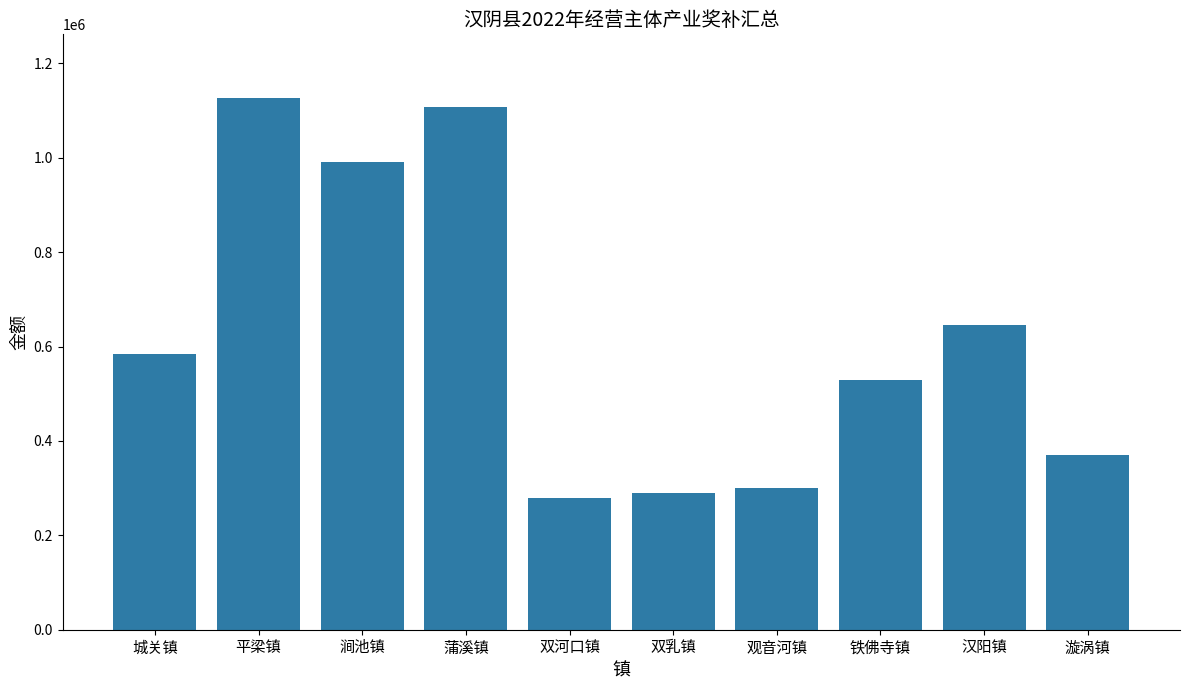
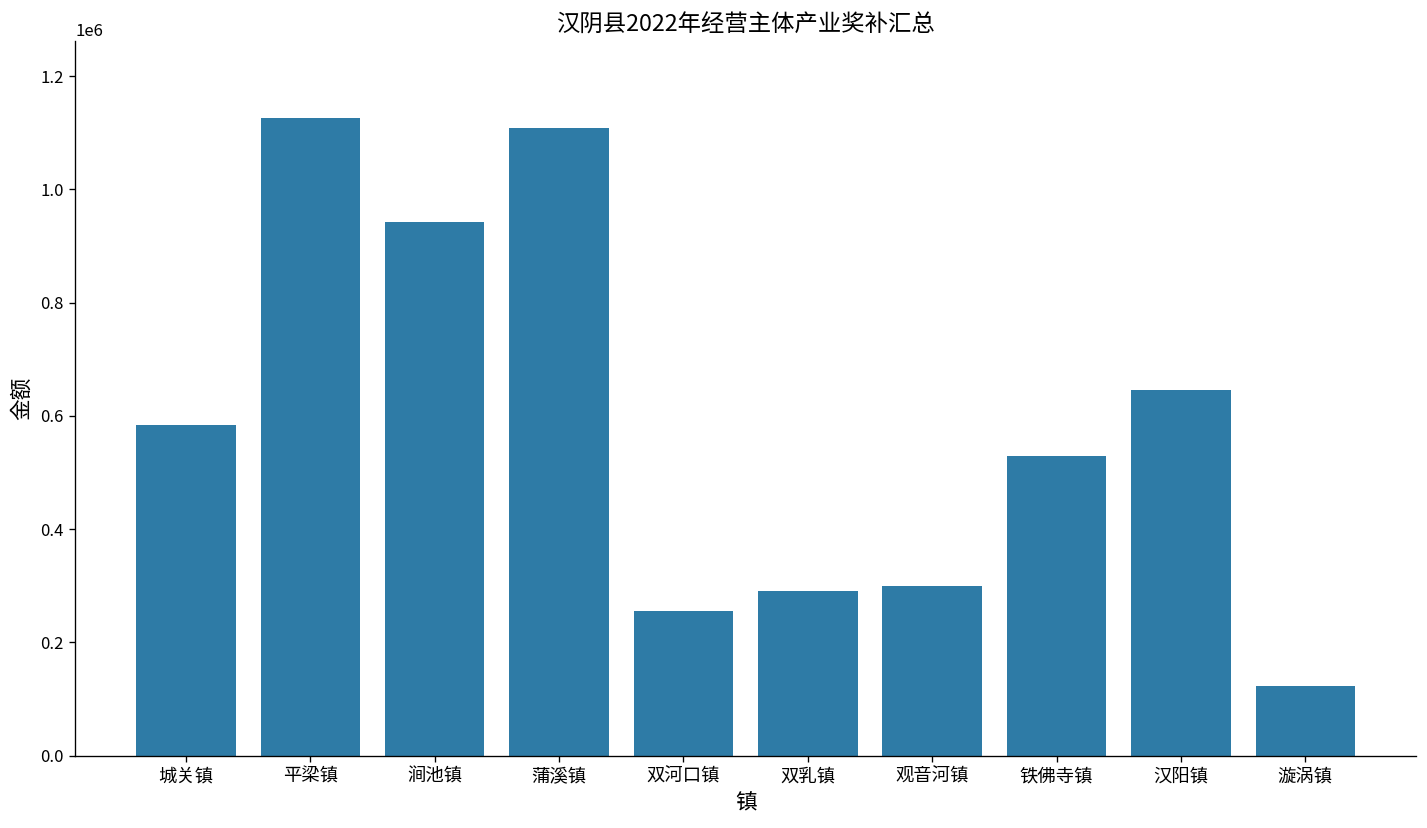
涧池镇: 990000 -> 940000
双河口镇: 280000 -> 260000
漩涡镇: 370000 -> 120000
